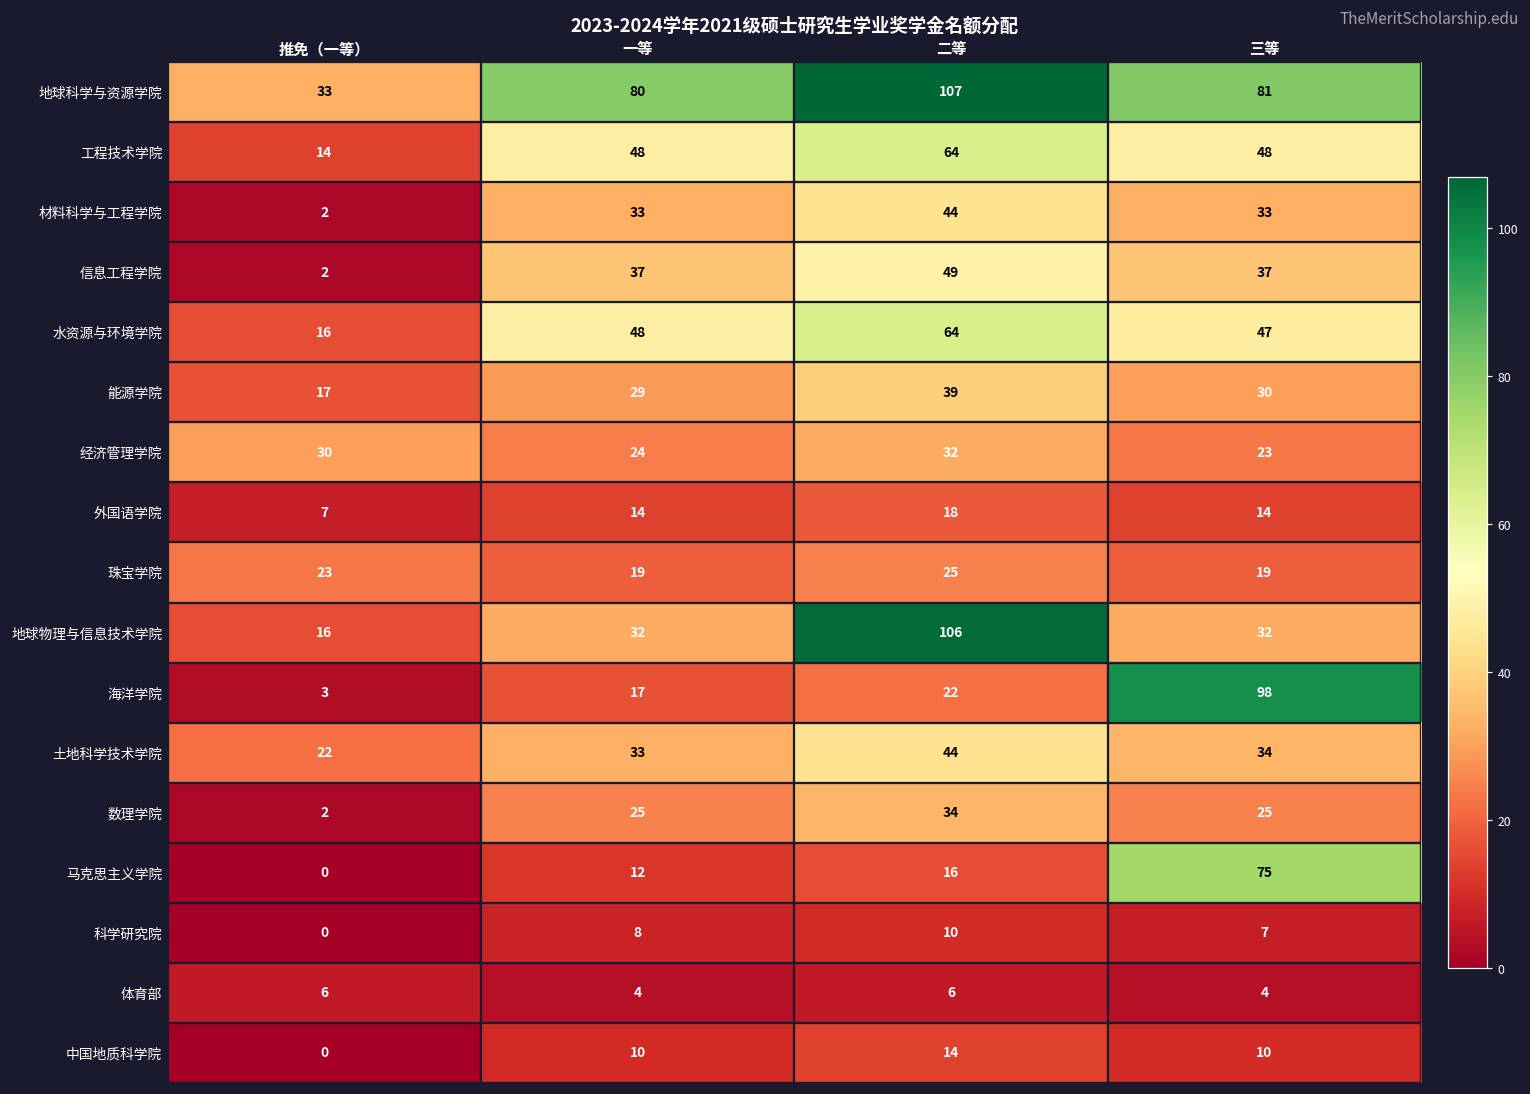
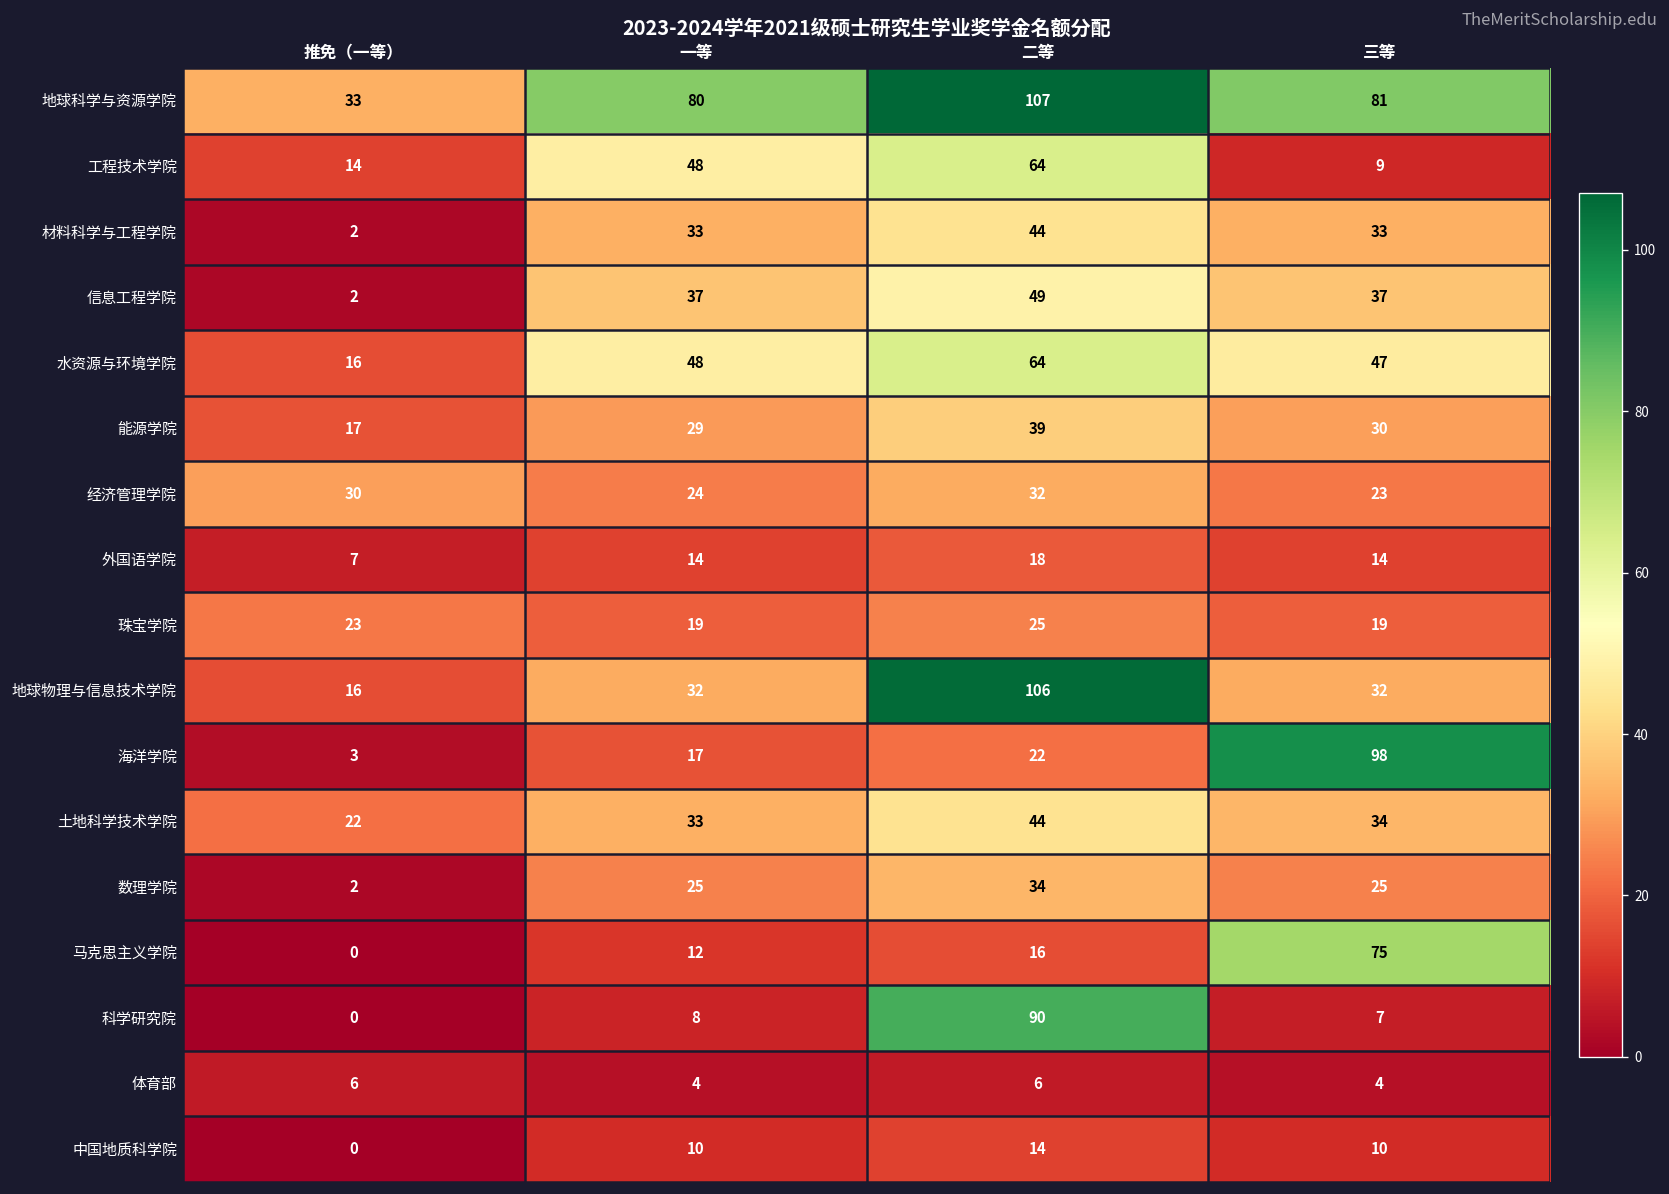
工程技术学院, 三等: 48 -> 9
科学研究院, 二等: 10 -> 90
